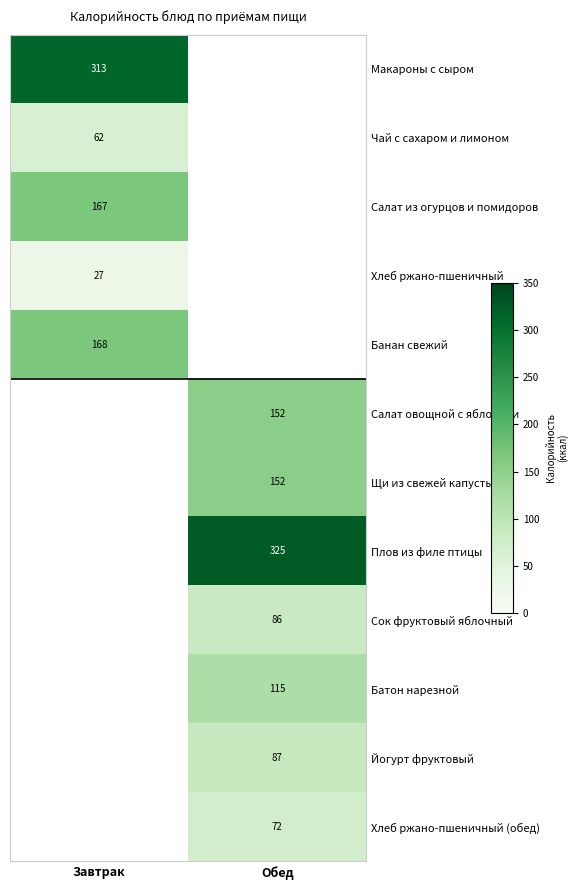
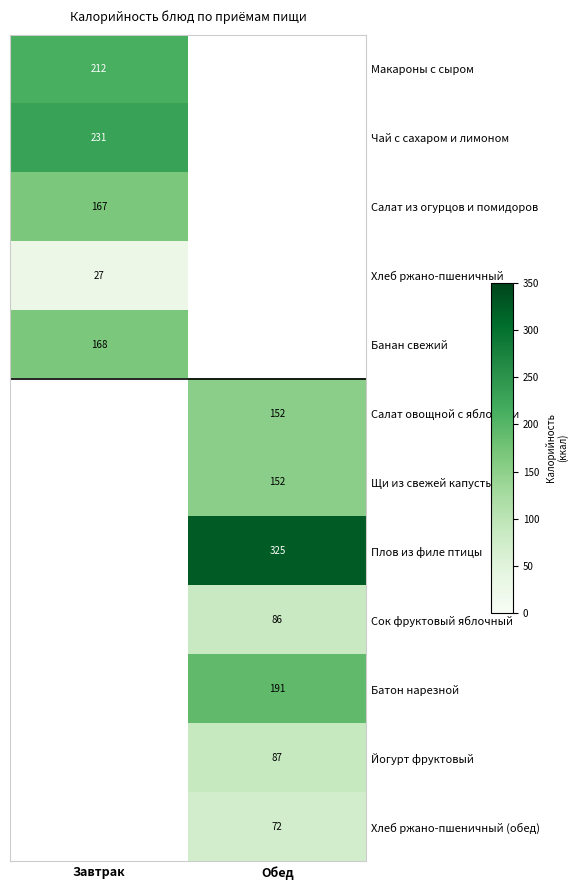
Макароны с сыром, Завтрак: 313 -> 212
Чай с сахаром и лимоном, Завтрак: 62 -> 231
Батон нарезной, Обед: 115 -> 191
